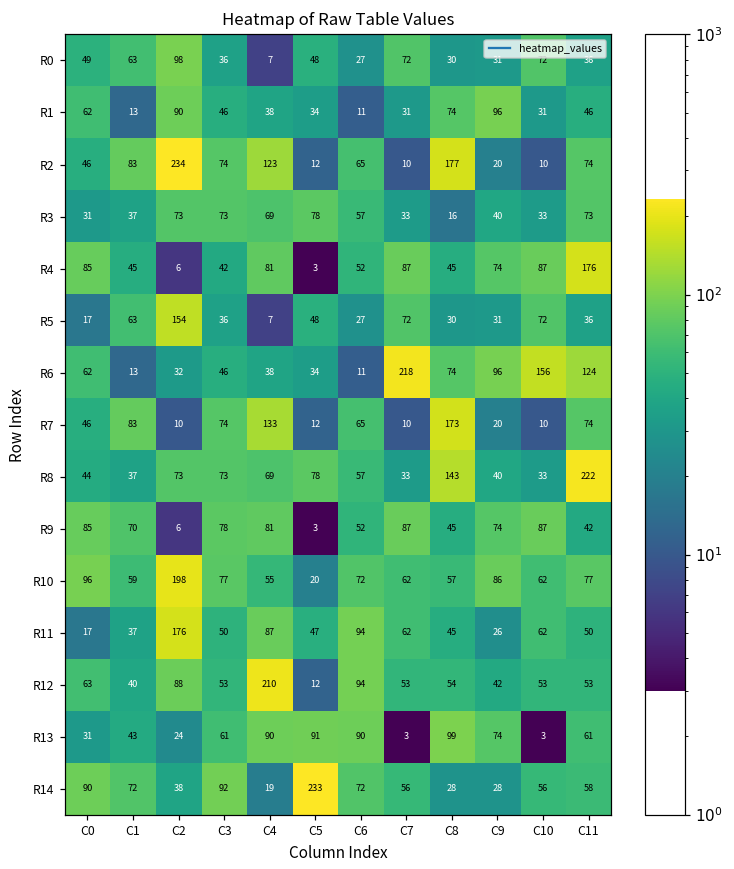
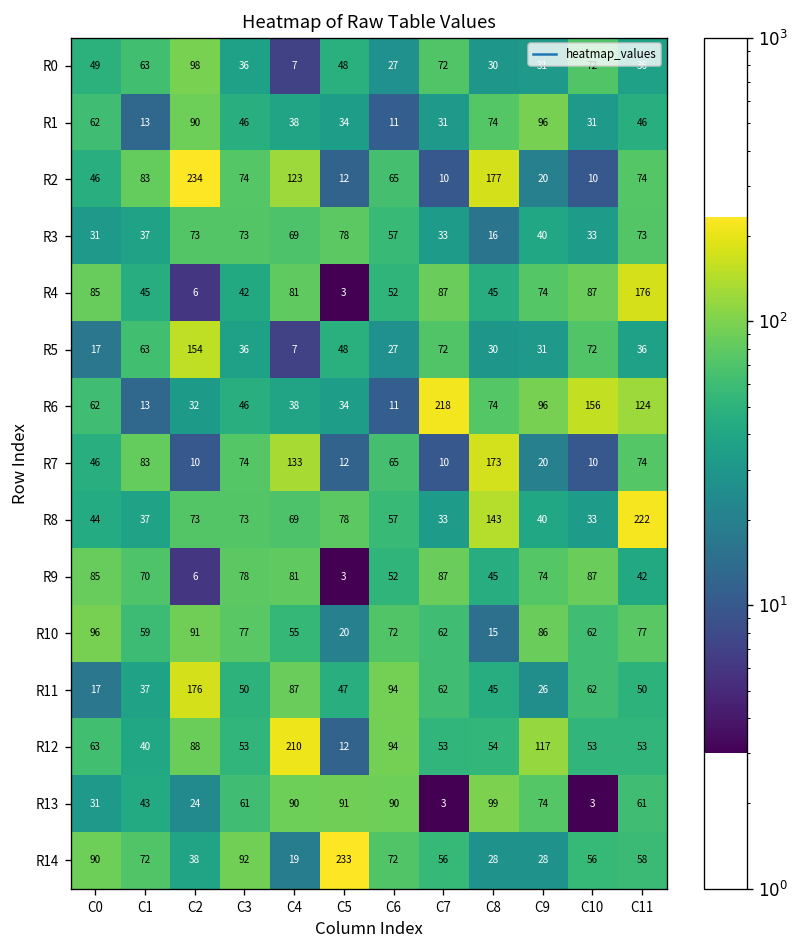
R10, C2: 198 -> 91
R10, C8: 57 -> 15
R12, C9: 42 -> 117
